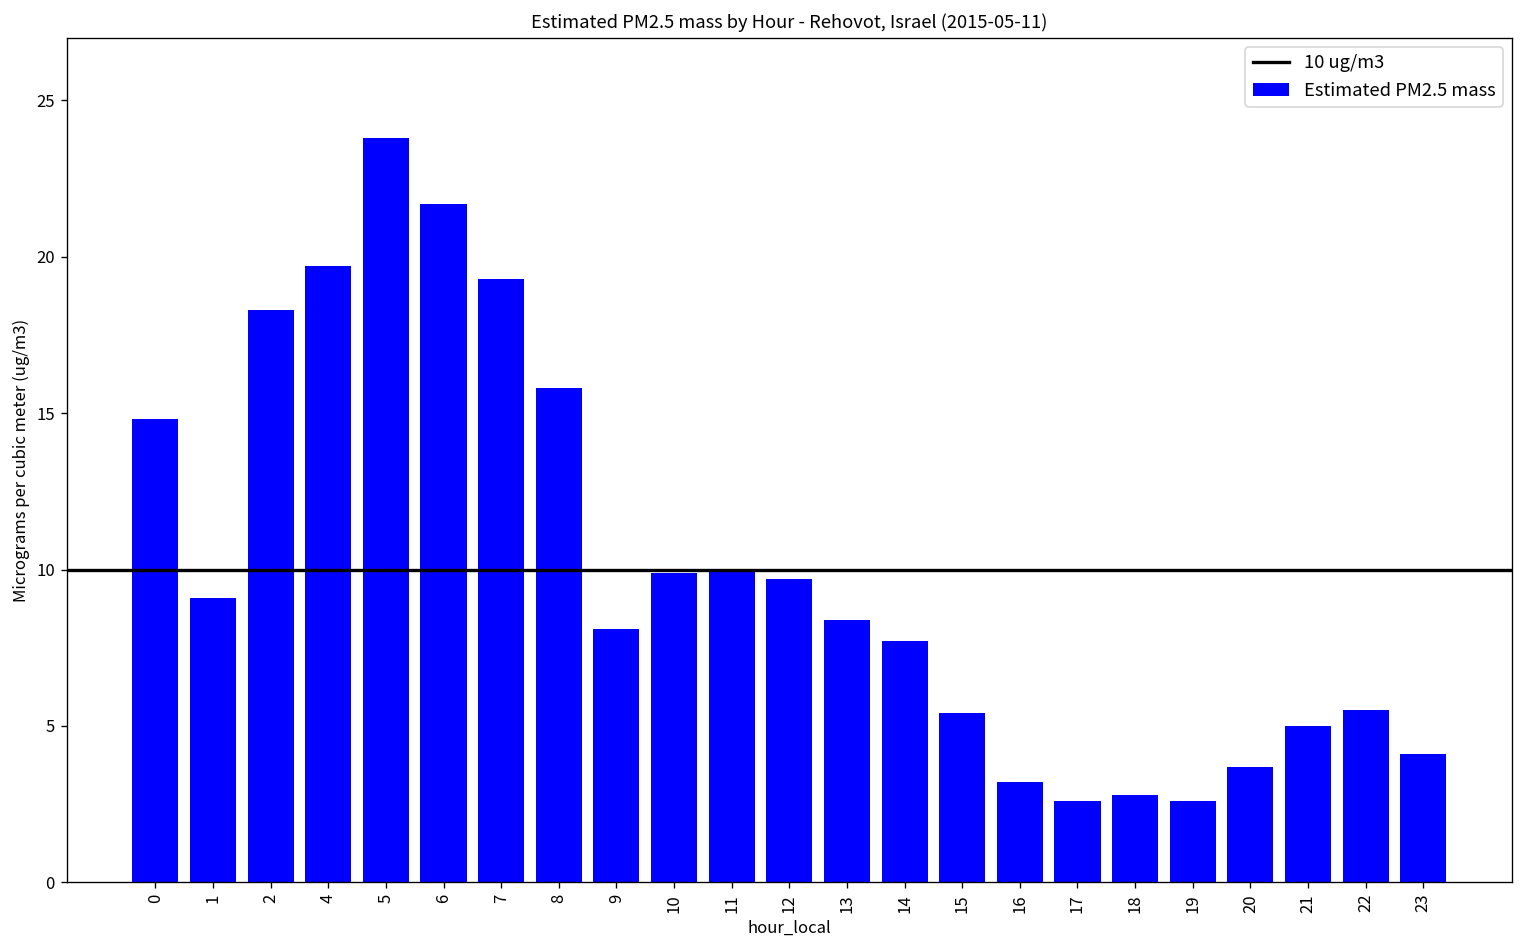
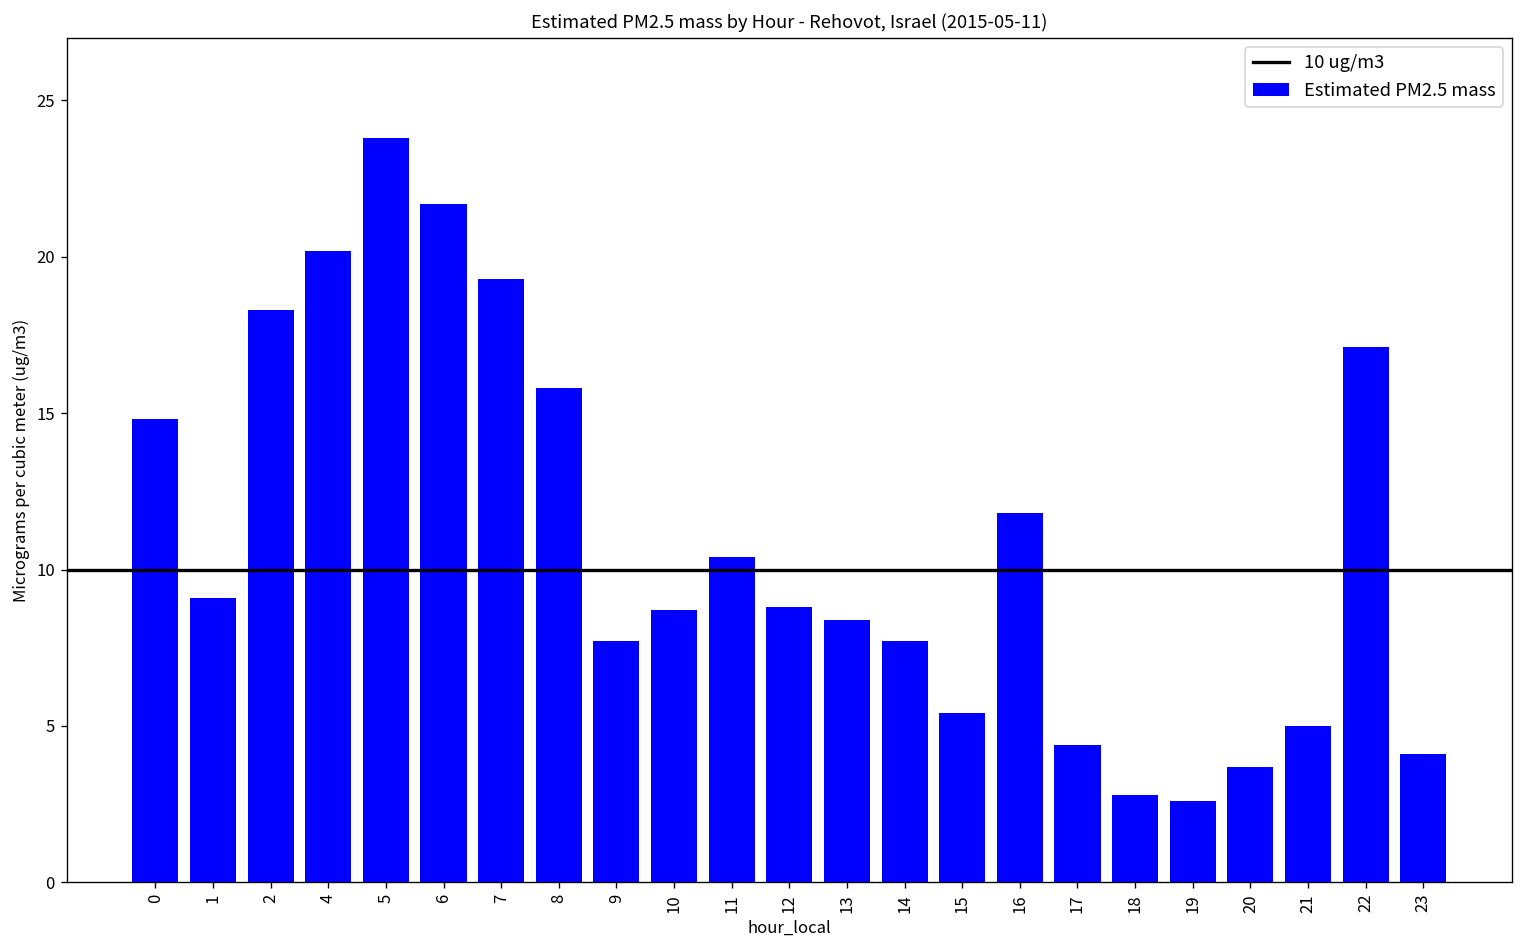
4: 19.7 -> 20.2
9: 8.1 -> 7.7
10: 9.9 -> 8.7
11: 10.0 -> 10.4
12: 9.7 -> 8.8
16: 3.2 -> 11.8
17: 2.6 -> 4.4
22: 5.5 -> 17.1
